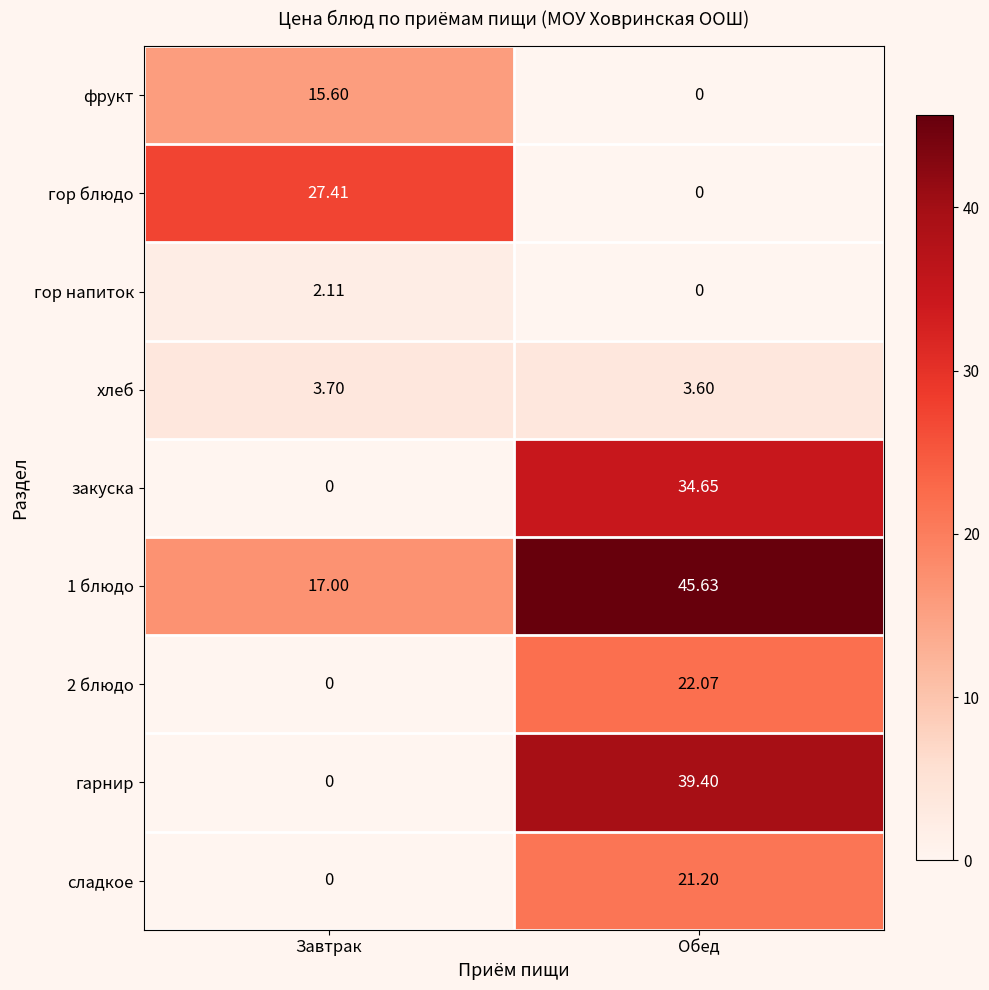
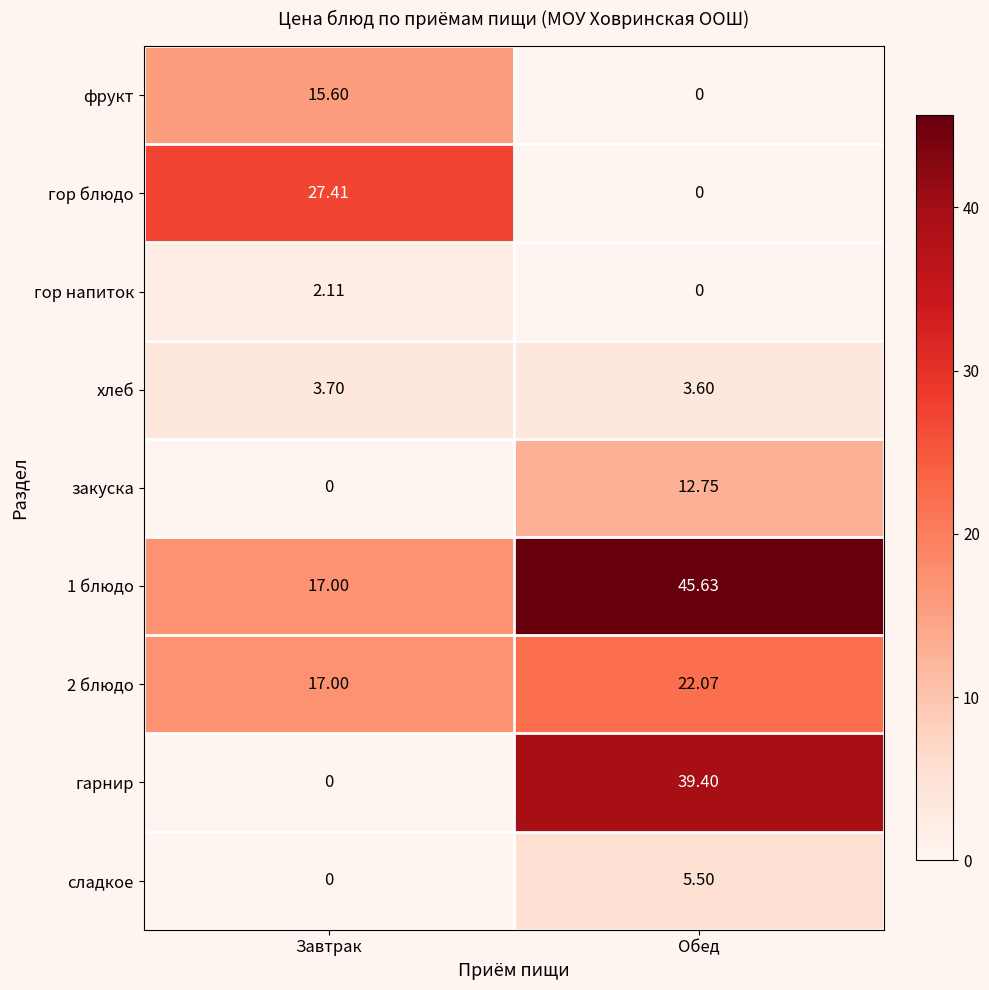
закуска, Обед: 34.65 -> 12.75
2 блюдо, Завтрак: 0 -> 17.00
сладкое, Обед: 21.20 -> 5.50
